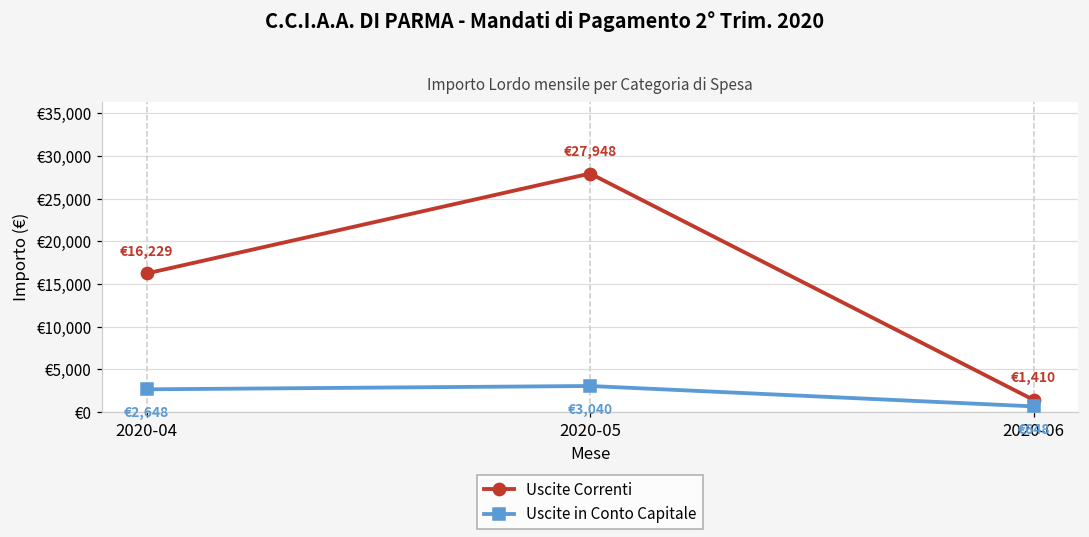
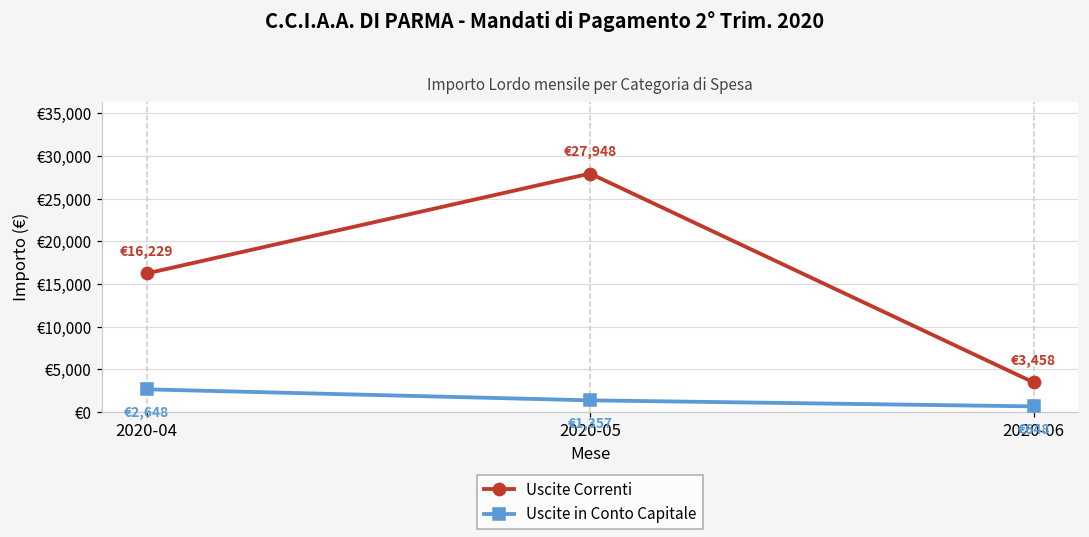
Uscite in Conto Capitale, 2020-05: €3,040 -> €1,357
Uscite Correnti, 2020-06: €1,410 -> €3,458
